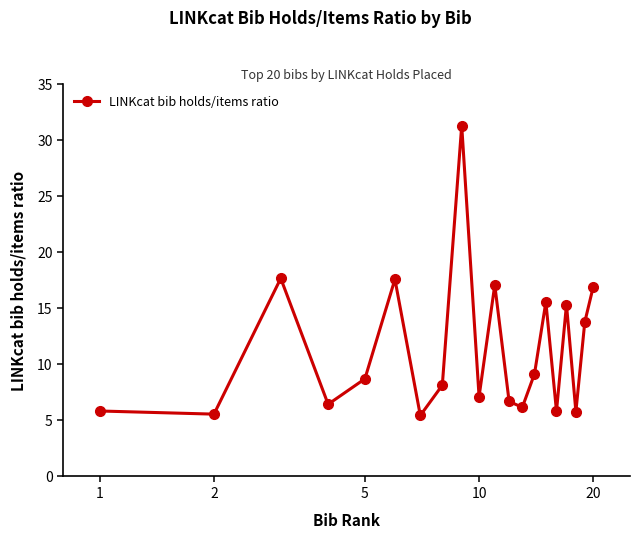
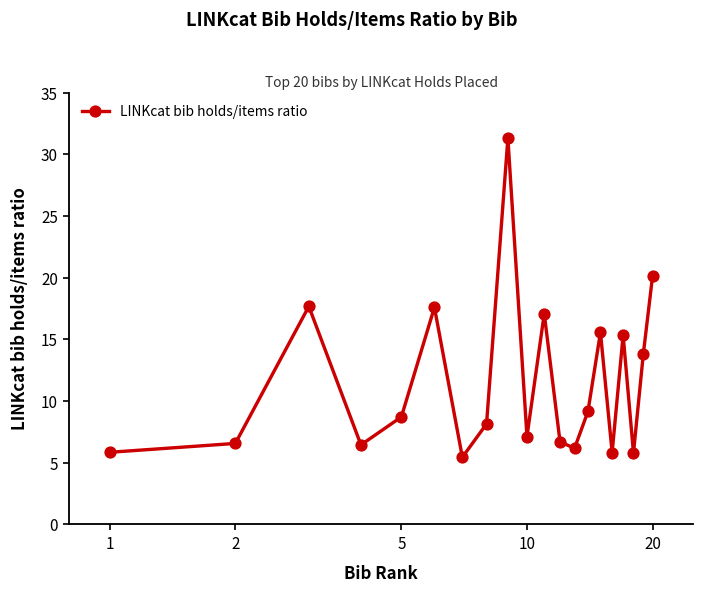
2: 5.6 -> 6.6
20: 16.9 -> 20.1
